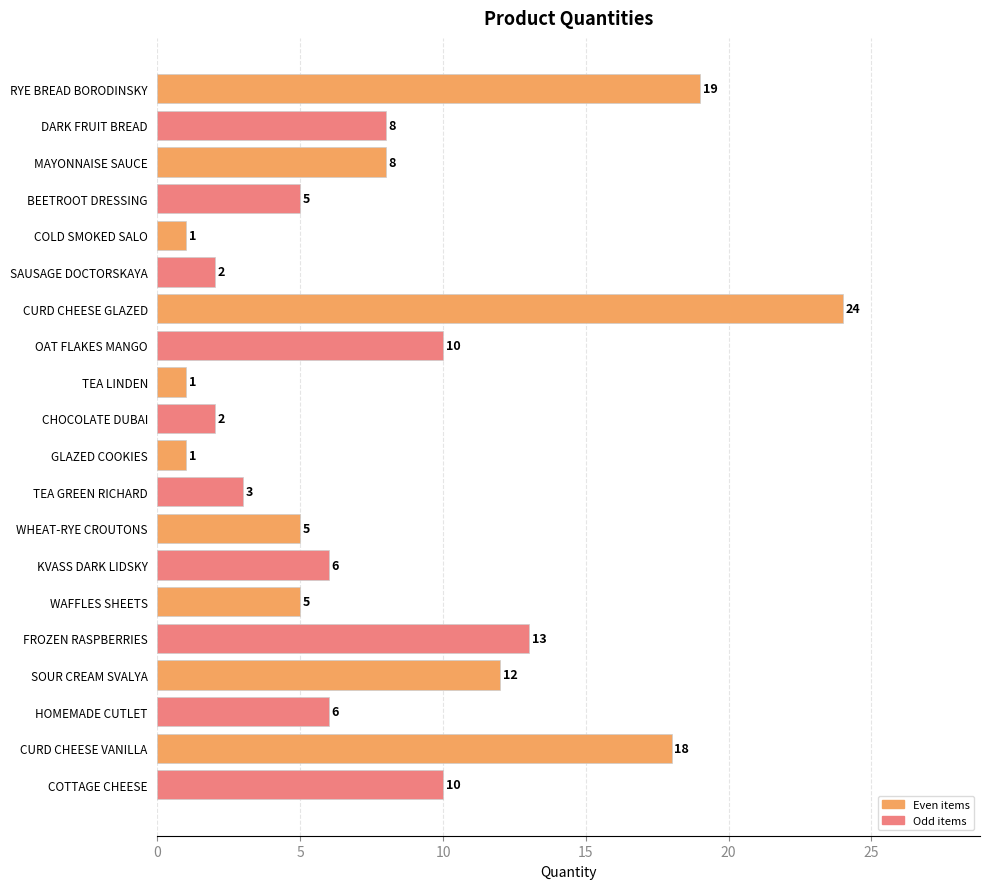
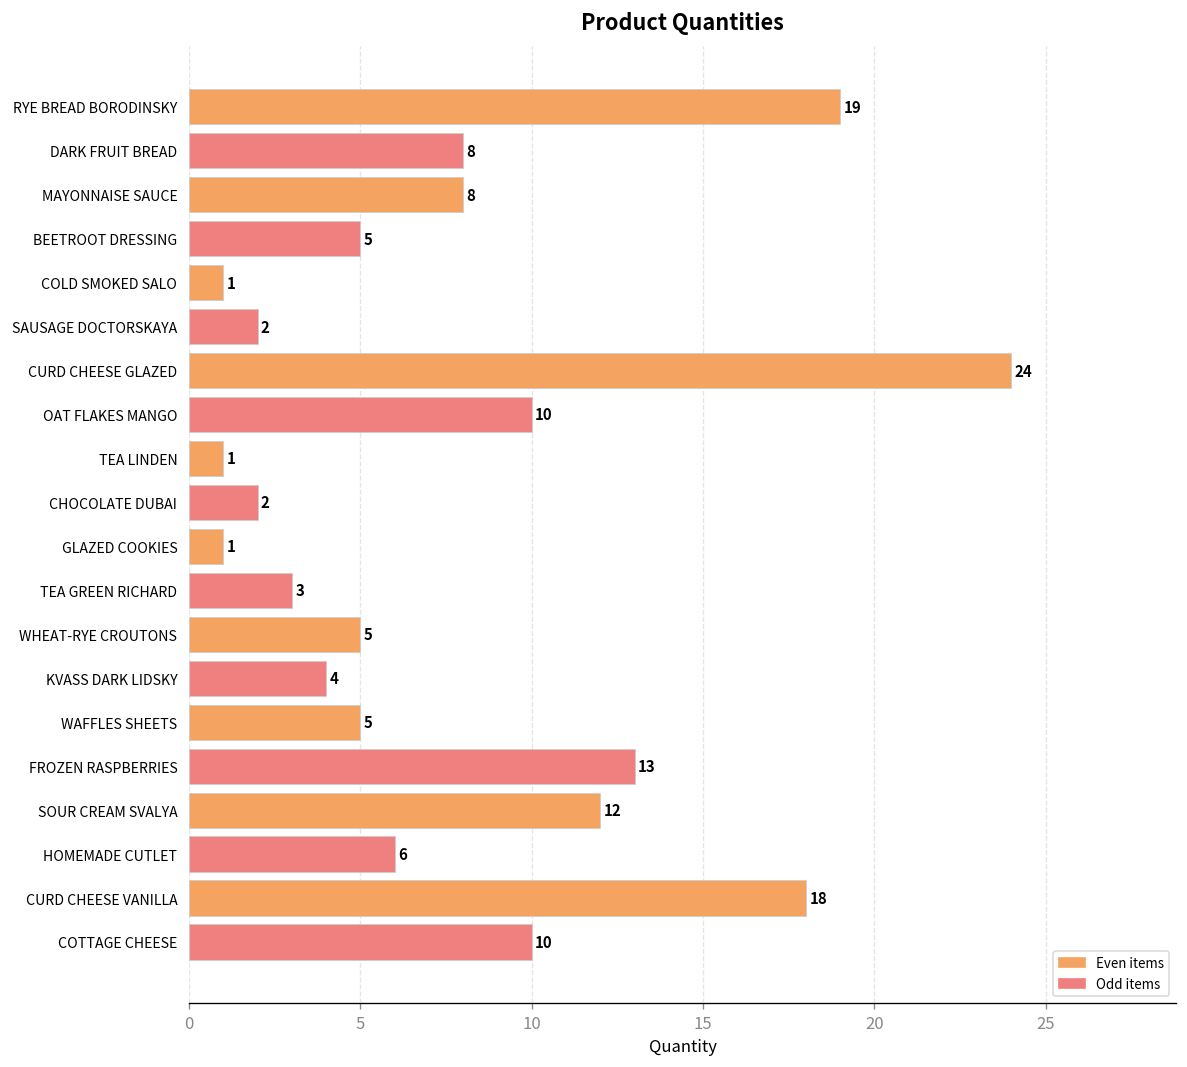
KVASS DARK LIDSKY: 6 -> 4
